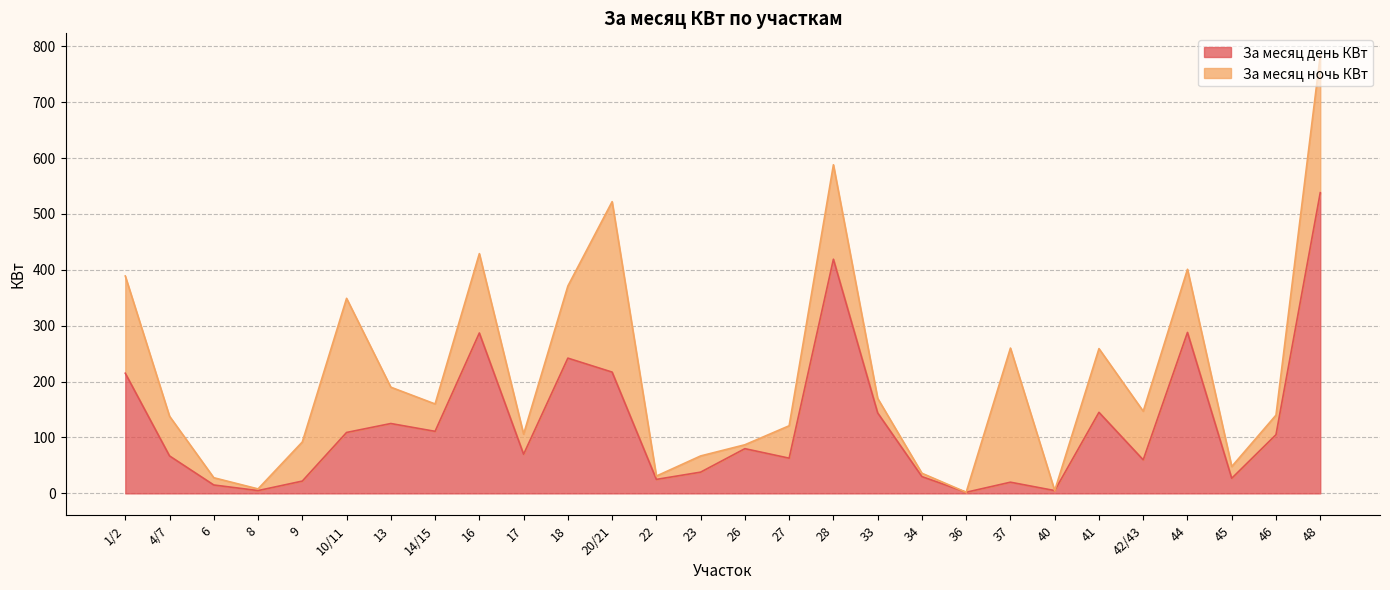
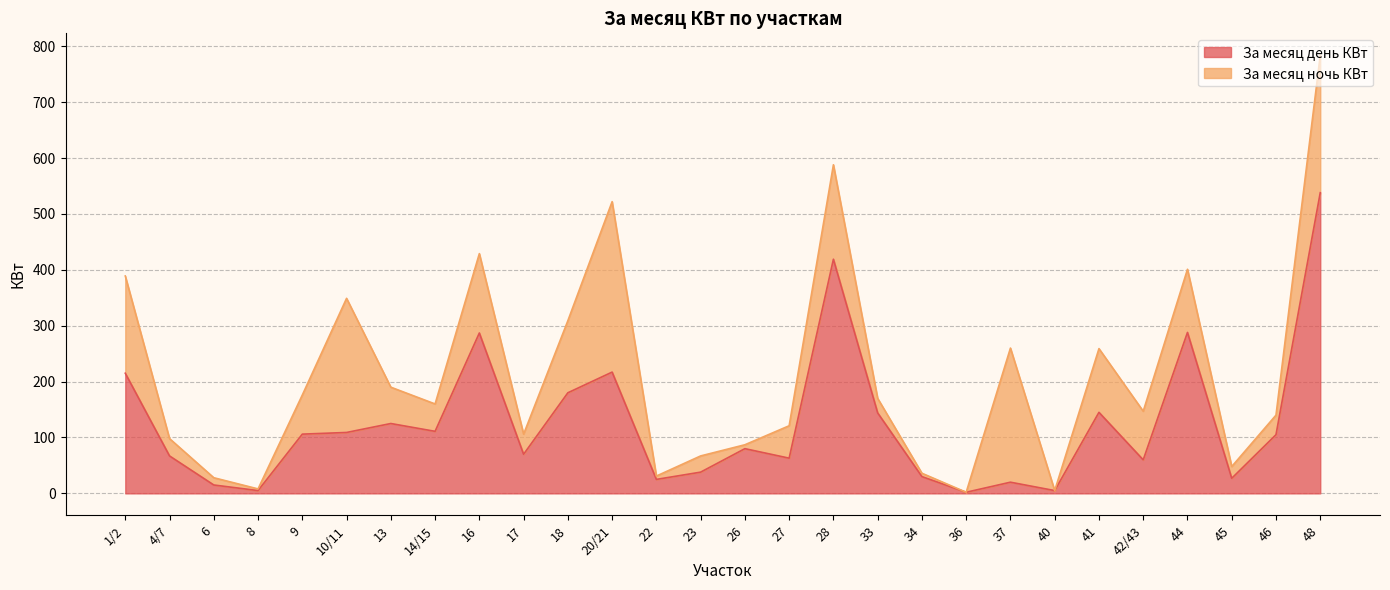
За месяц ночь КВт, 4/7: 70 -> 30
За месяц день КВт, 9: 20 -> 110
За месяц день КВт, 18: 240 -> 180
